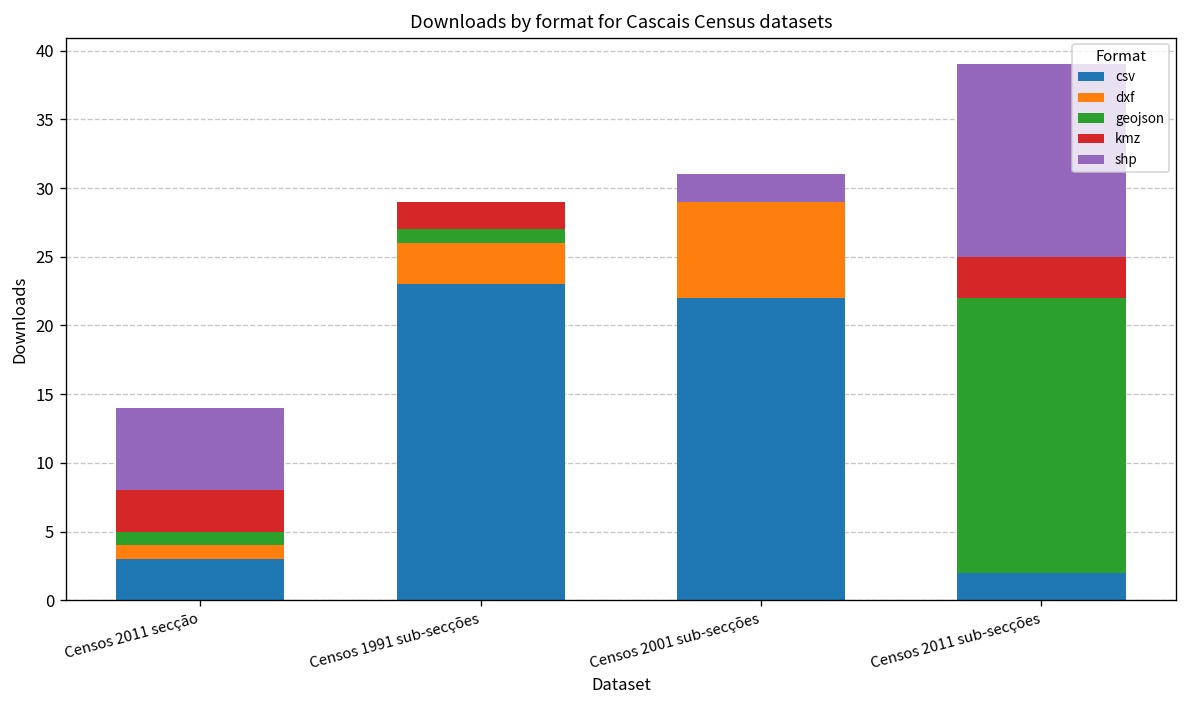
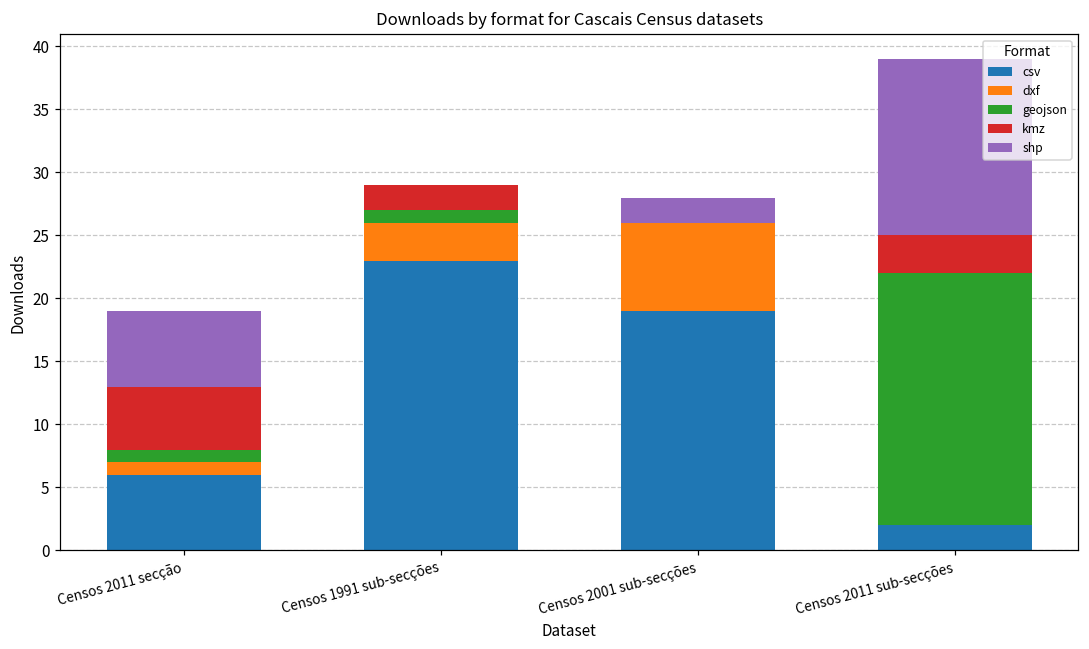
csv, Censos 2011 secção: 3 -> 6
kmz, Censos 2011 secção: 3 -> 5
csv, Censos 2001 sub-secções: 22 -> 19
